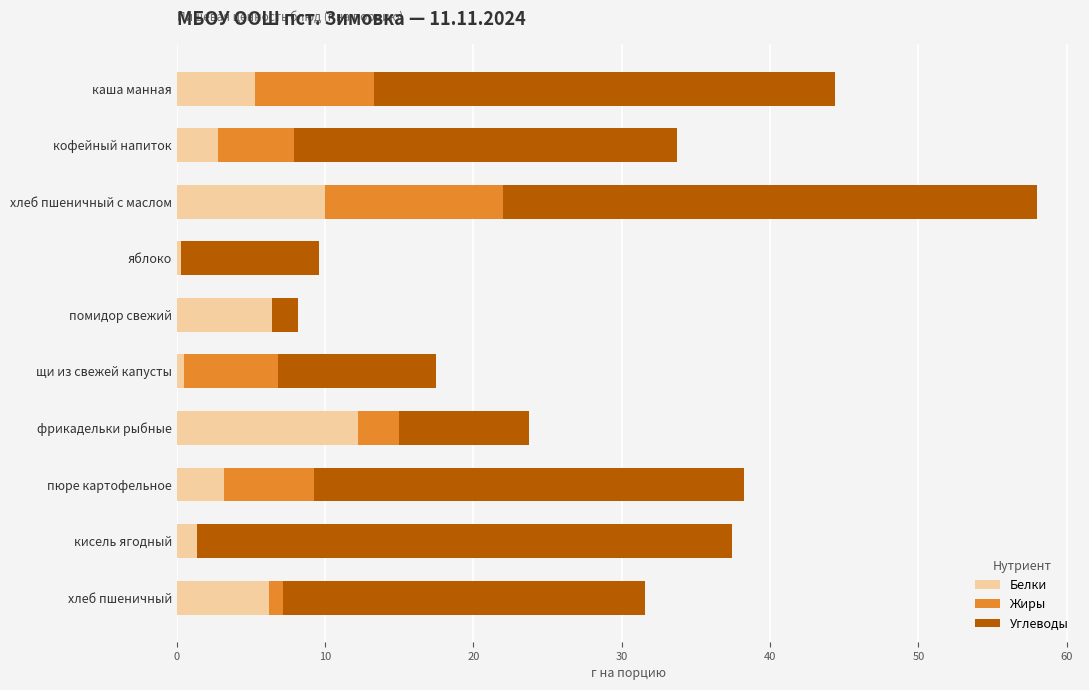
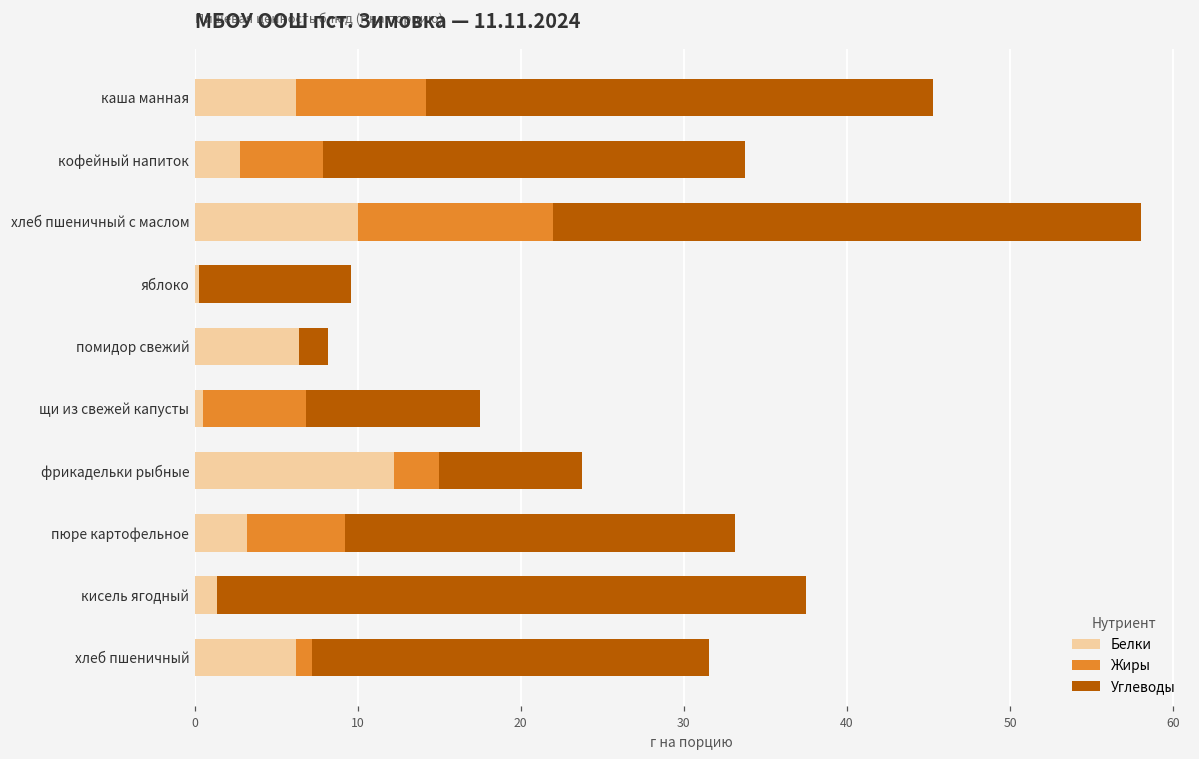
Белки, каша манная: 5.3 -> 6.2
Углеводы, пюре картофельное: 29.0 -> 23.9
